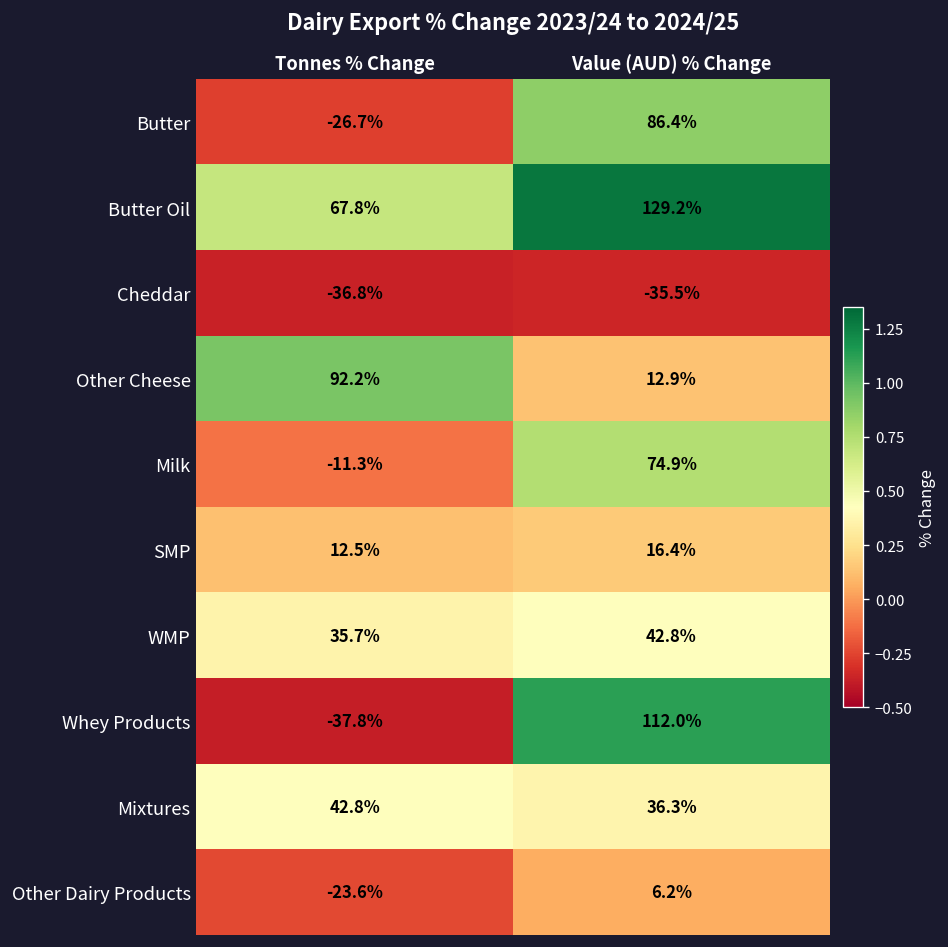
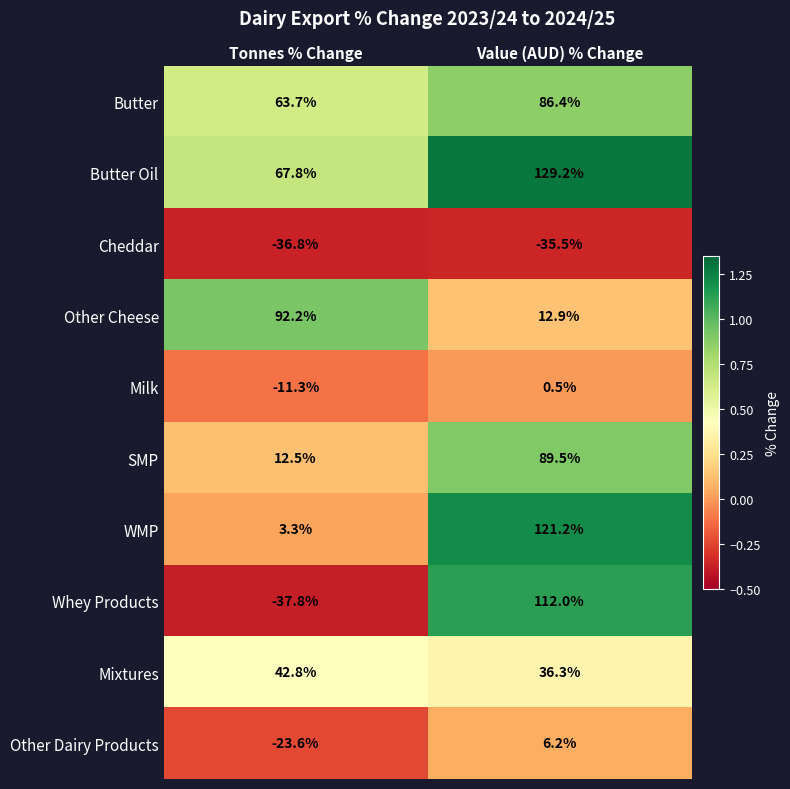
Butter, Tonnes % Change: -26.7% -> 63.7%
Milk, Value (AUD) % Change: 74.9% -> 0.5%
SMP, Value (AUD) % Change: 16.4% -> 89.5%
WMP, Tonnes % Change: 35.7% -> 3.3%
WMP, Value (AUD) % Change: 42.8% -> 121.2%
